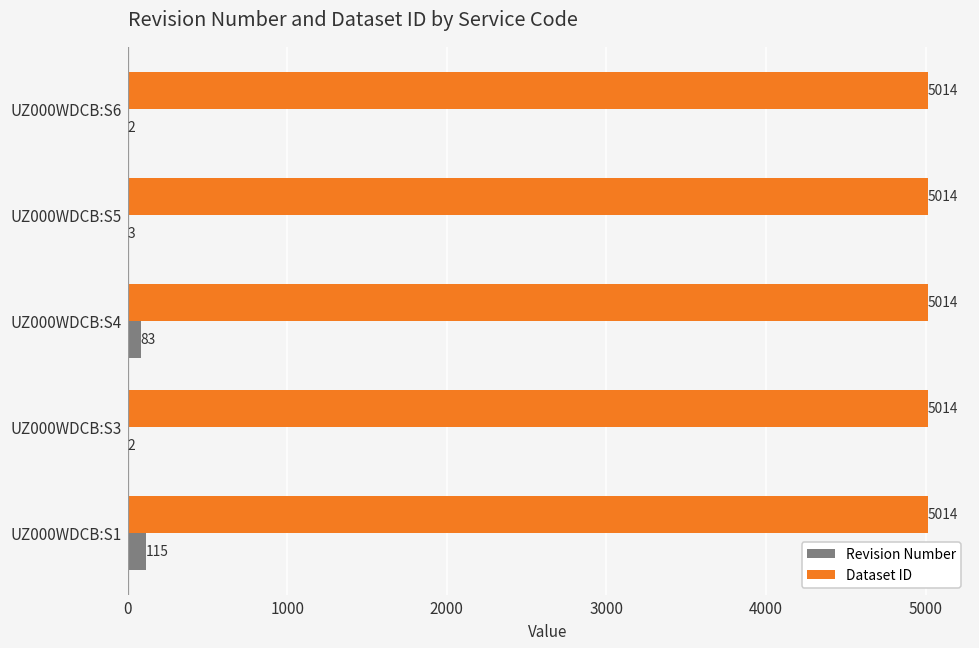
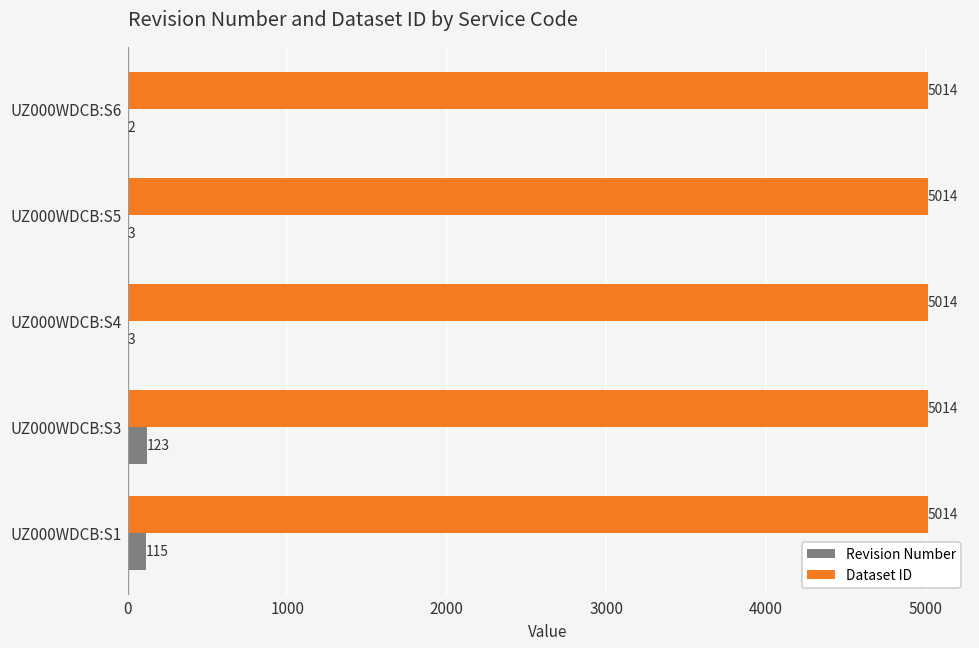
Revision Number, UZ000WDCB:S4: 83 -> 3
Revision Number, UZ000WDCB:S3: 2 -> 123
